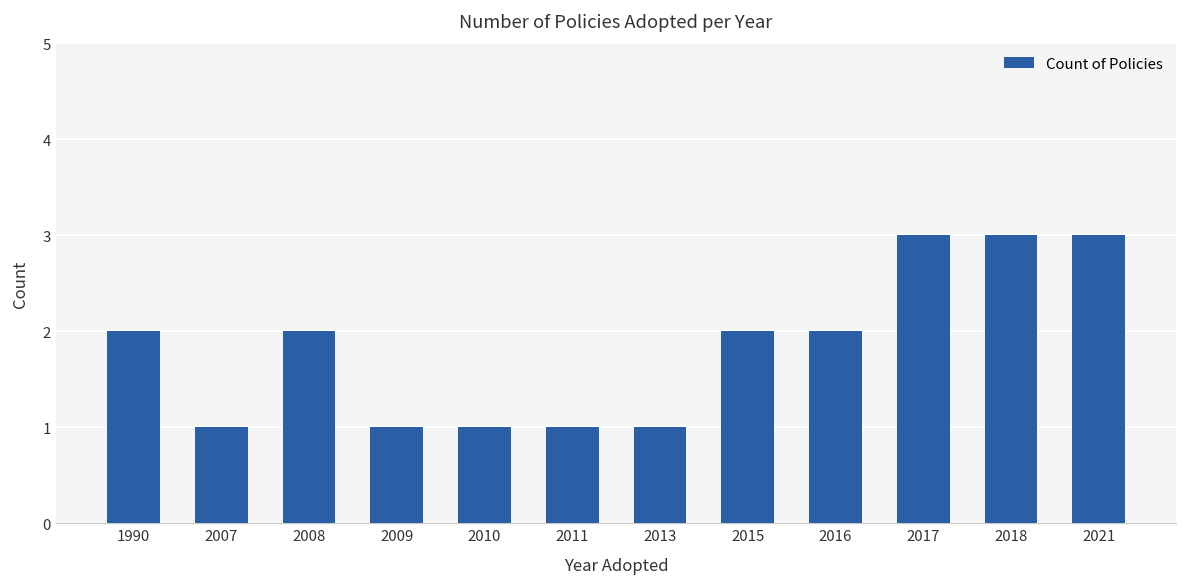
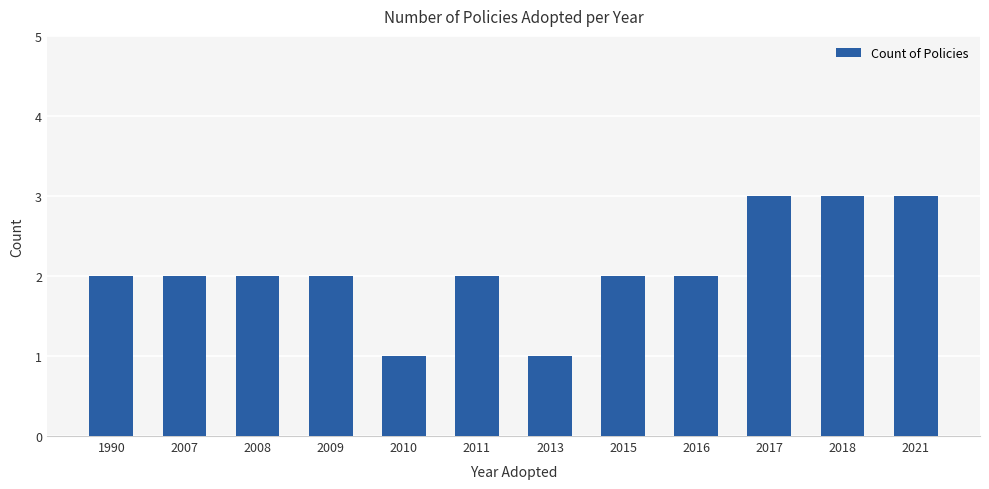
2007: 1 -> 2
2009: 1 -> 2
2011: 1 -> 2
